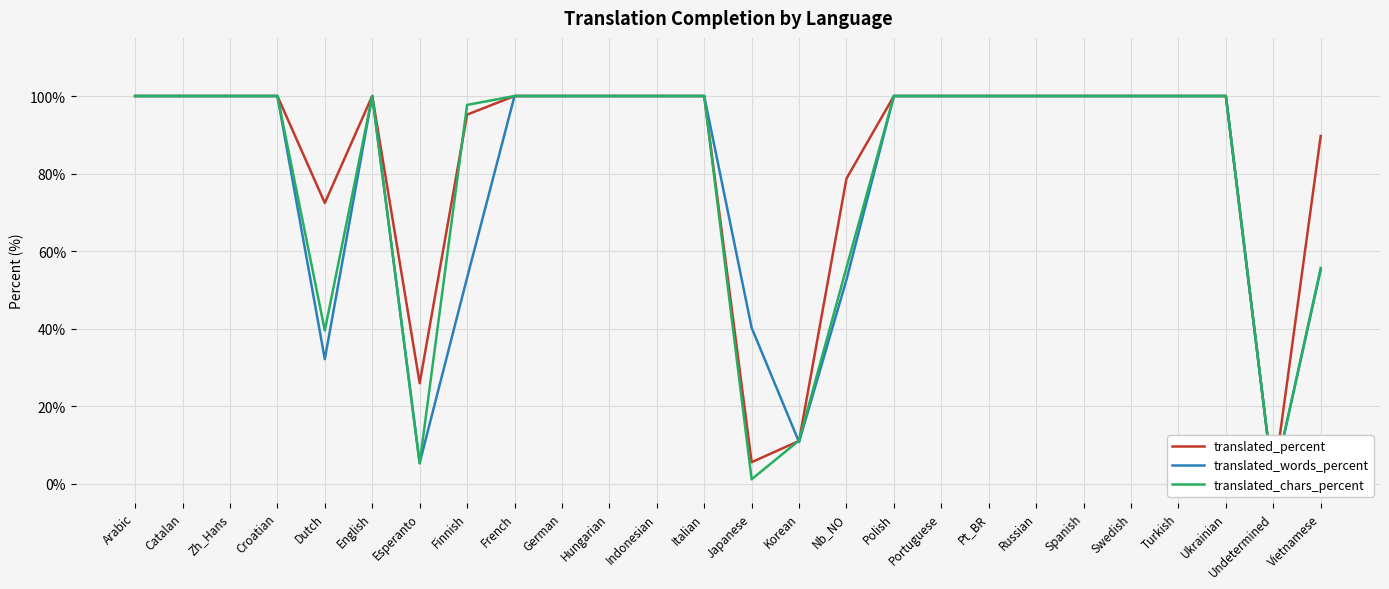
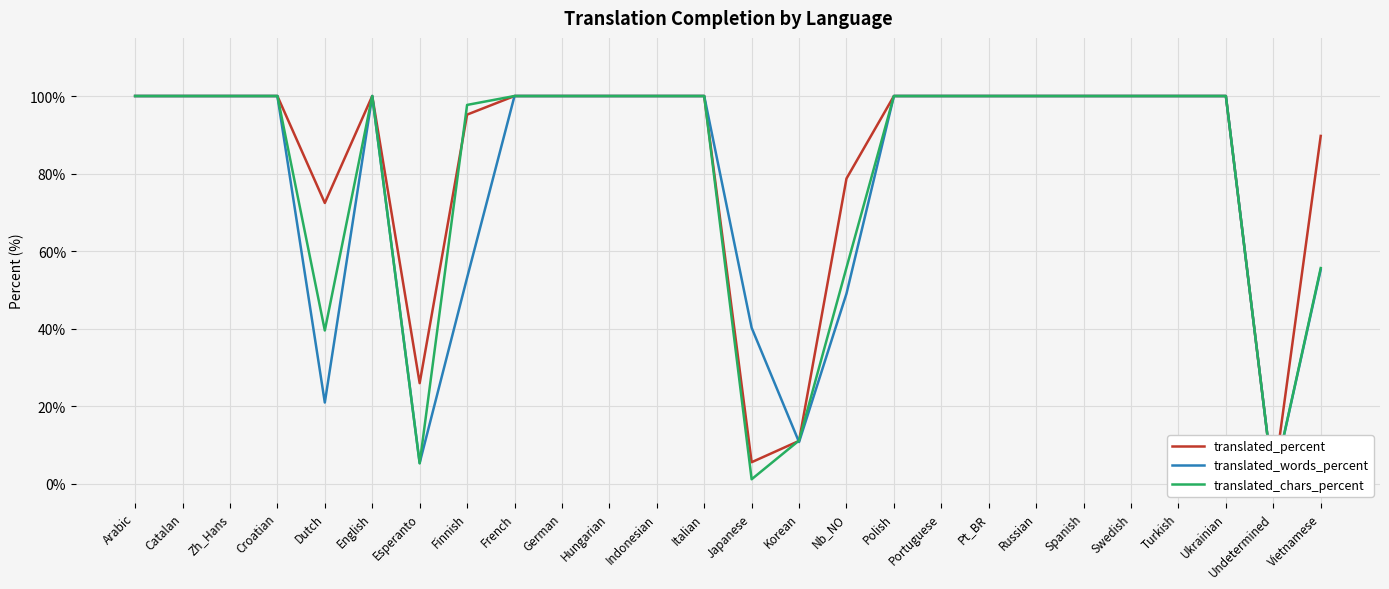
translated_words_percent, Dutch: 32% -> 21%
translated_words_percent, Nb_NO: 53% -> 49%
